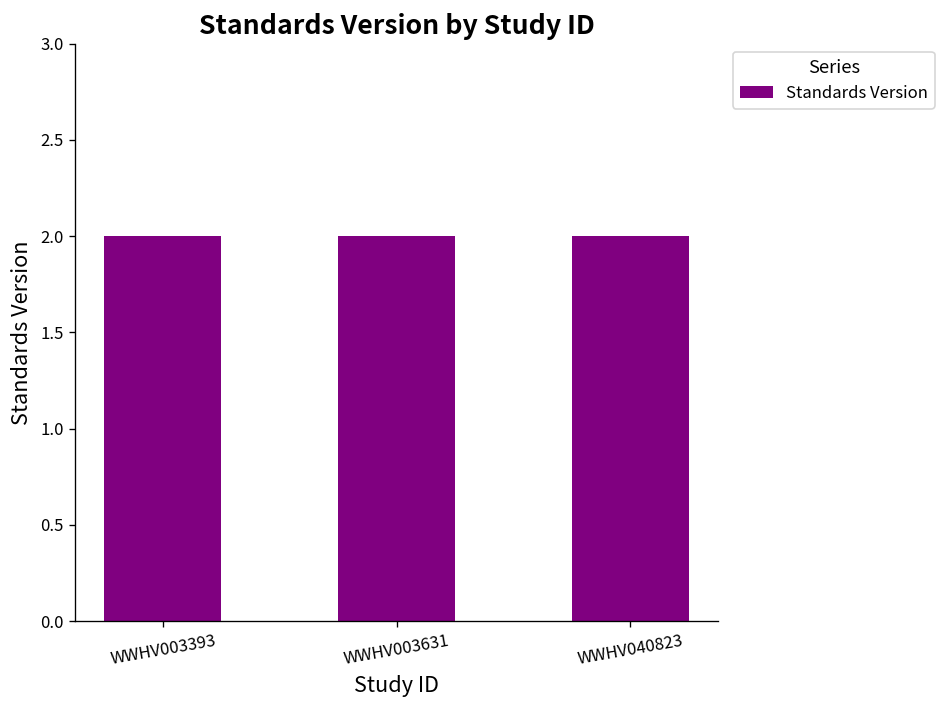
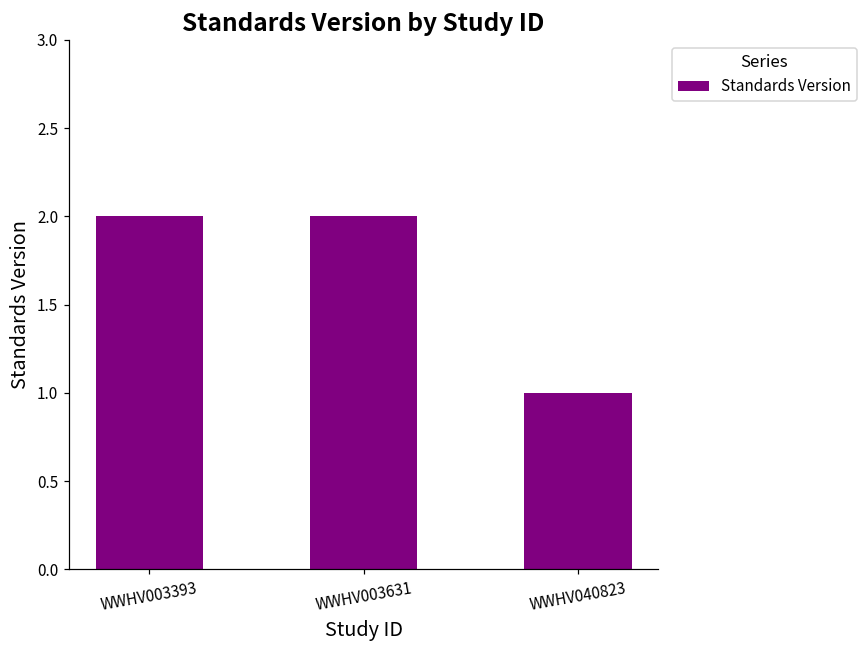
WWHV040823: 2 -> 1
